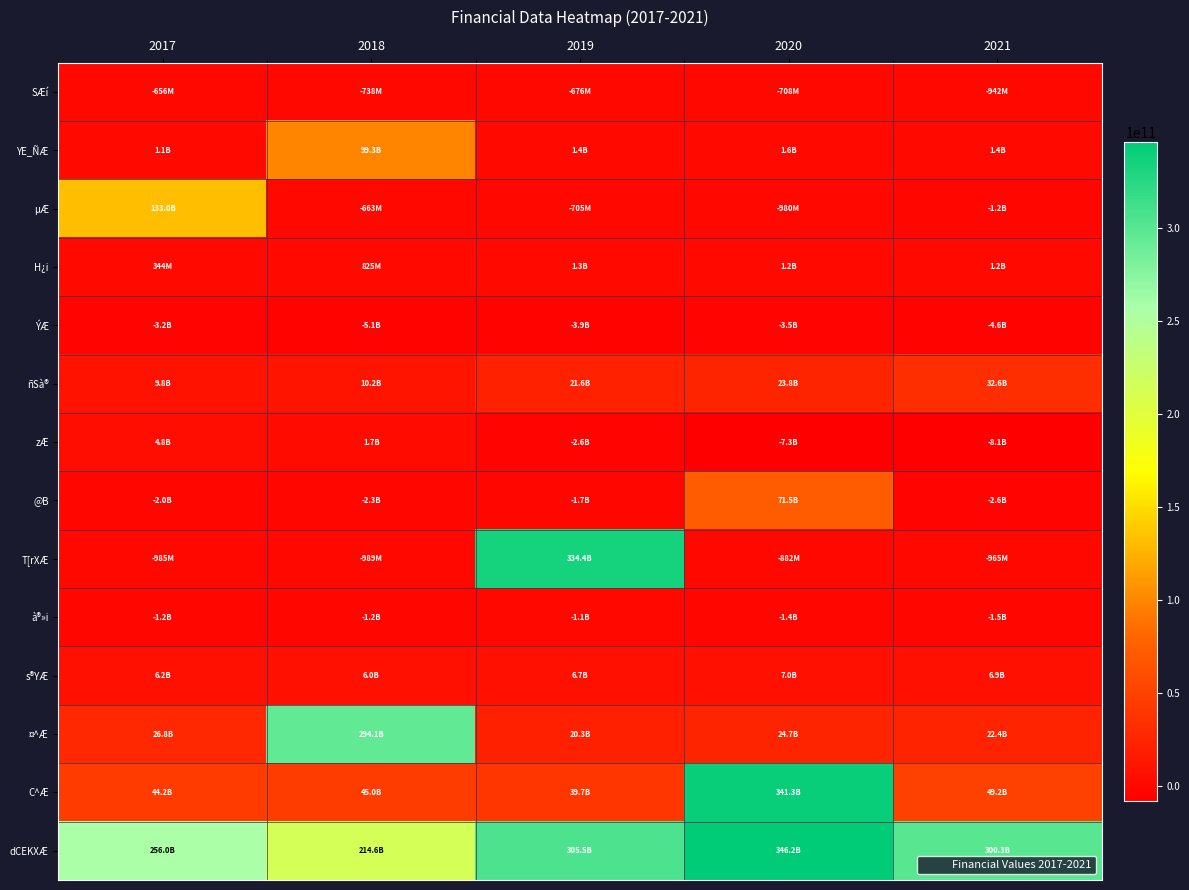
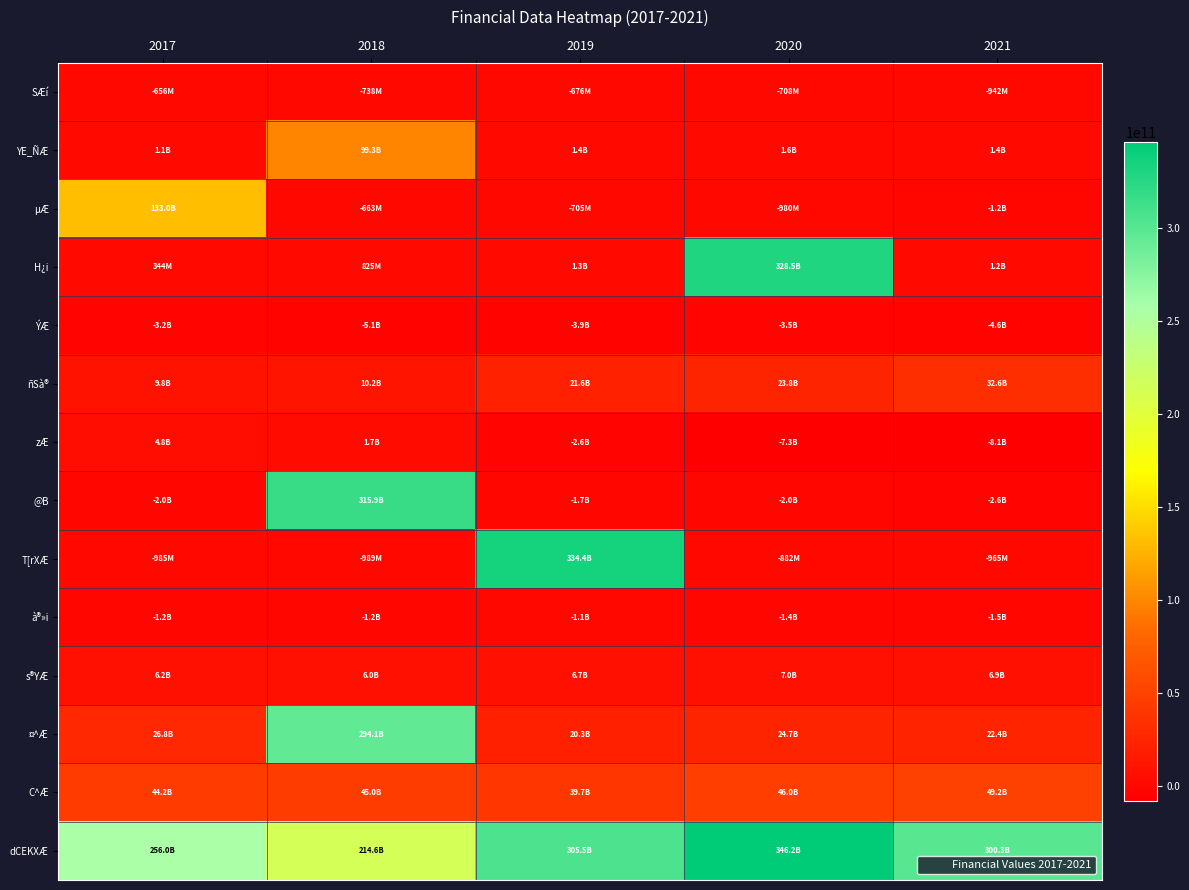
H¿i, 2020: 1.2B -> 328.5B
@B, 2018: -2.3B -> 315.9B
@B, 2020: 71.5B -> -2.0B
C^Æ, 2020: 341.3B -> 46.0B
